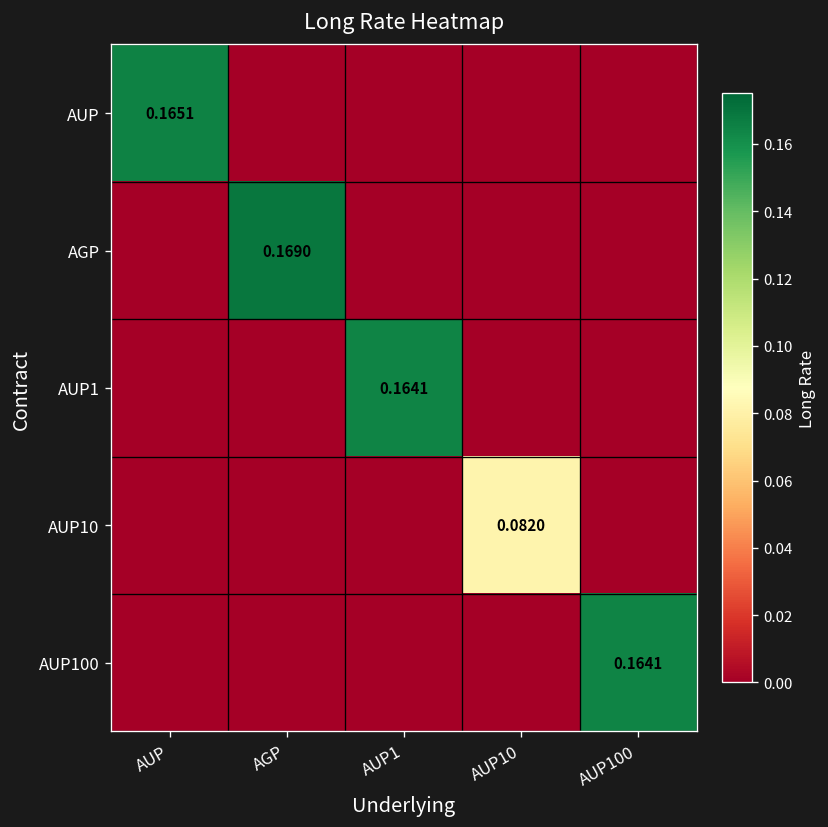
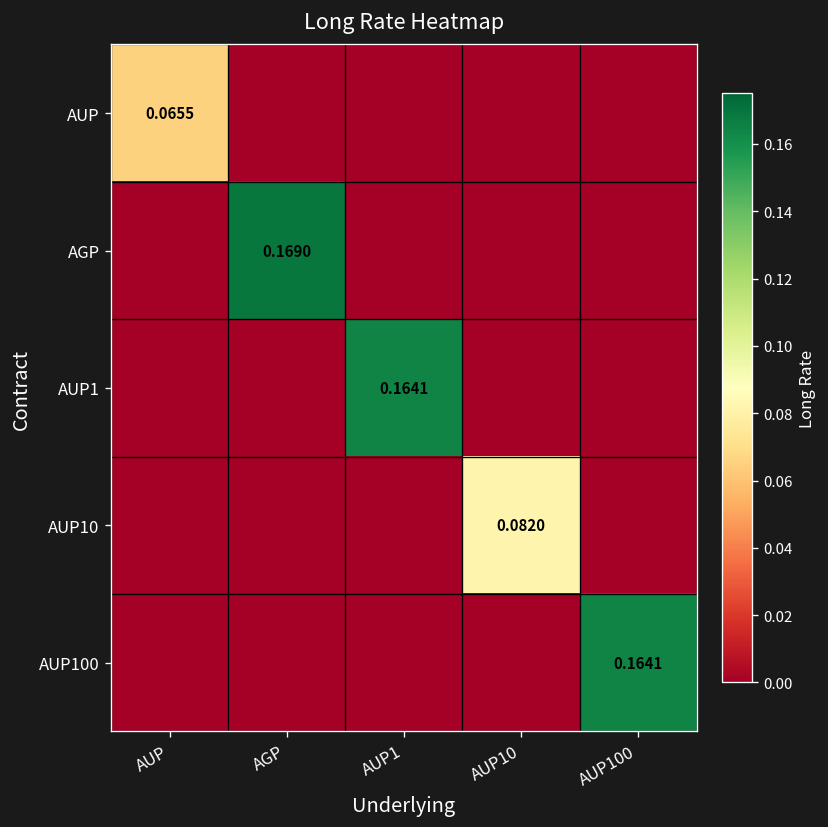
AUP, AUP: 0.1651 -> 0.0655
